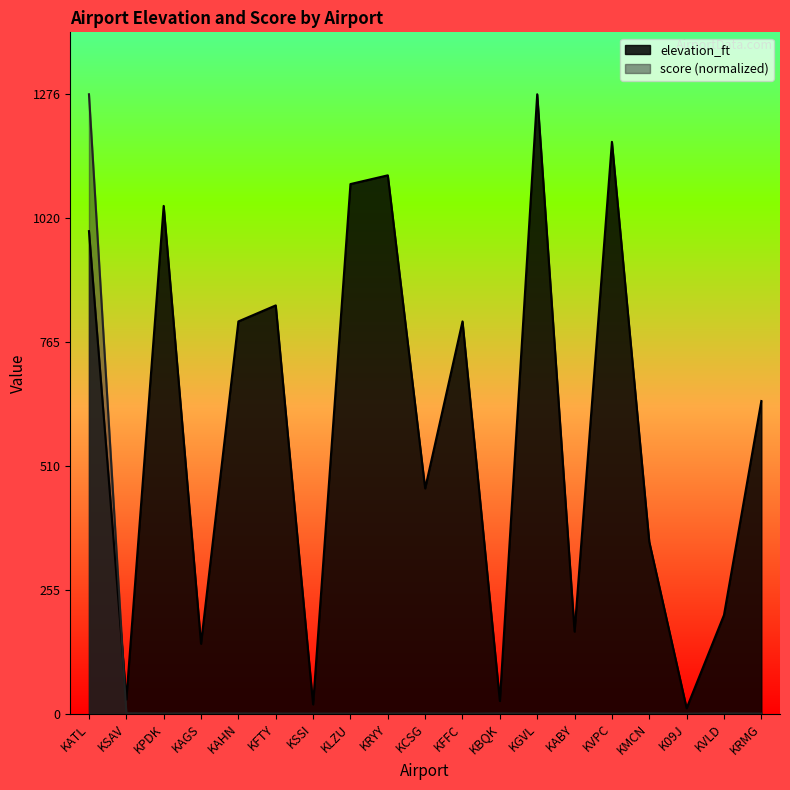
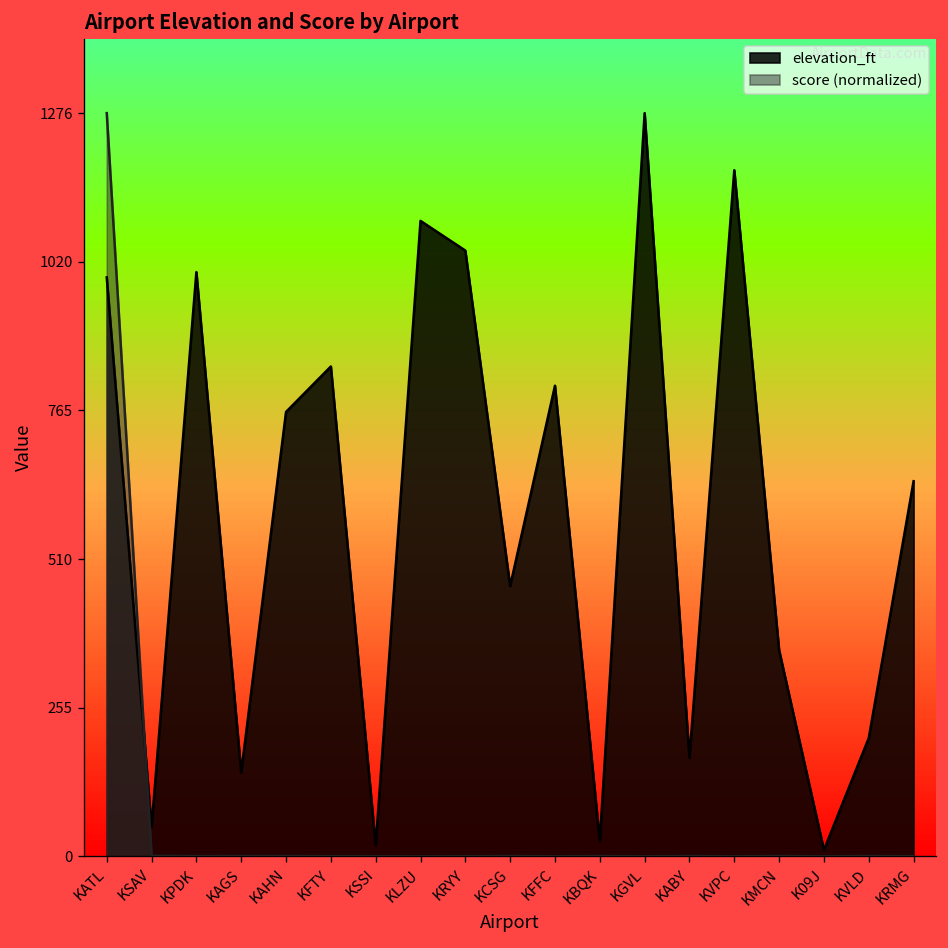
elevation_ft, KSAV: 30 -> 50
elevation_ft, KPDK: 1050 -> 1000
elevation_ft, KAHN: 810 -> 760
elevation_ft, KRYY: 1110 -> 1040
